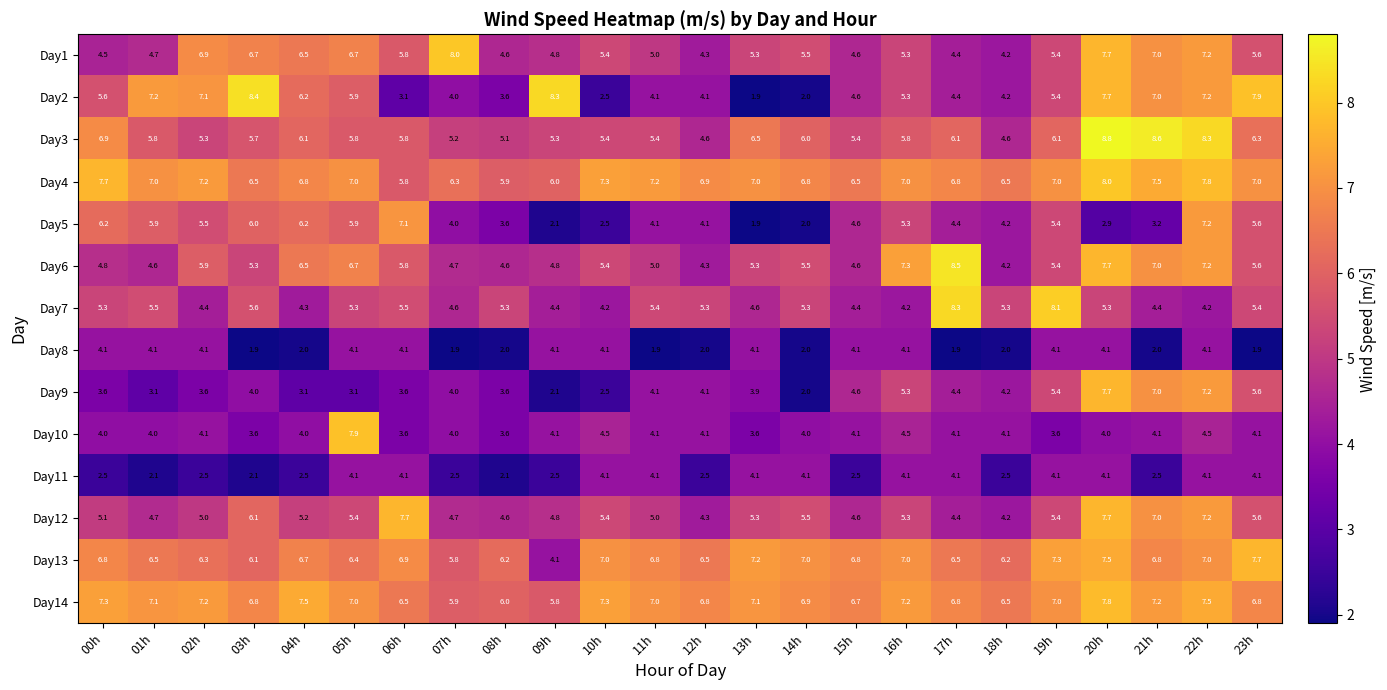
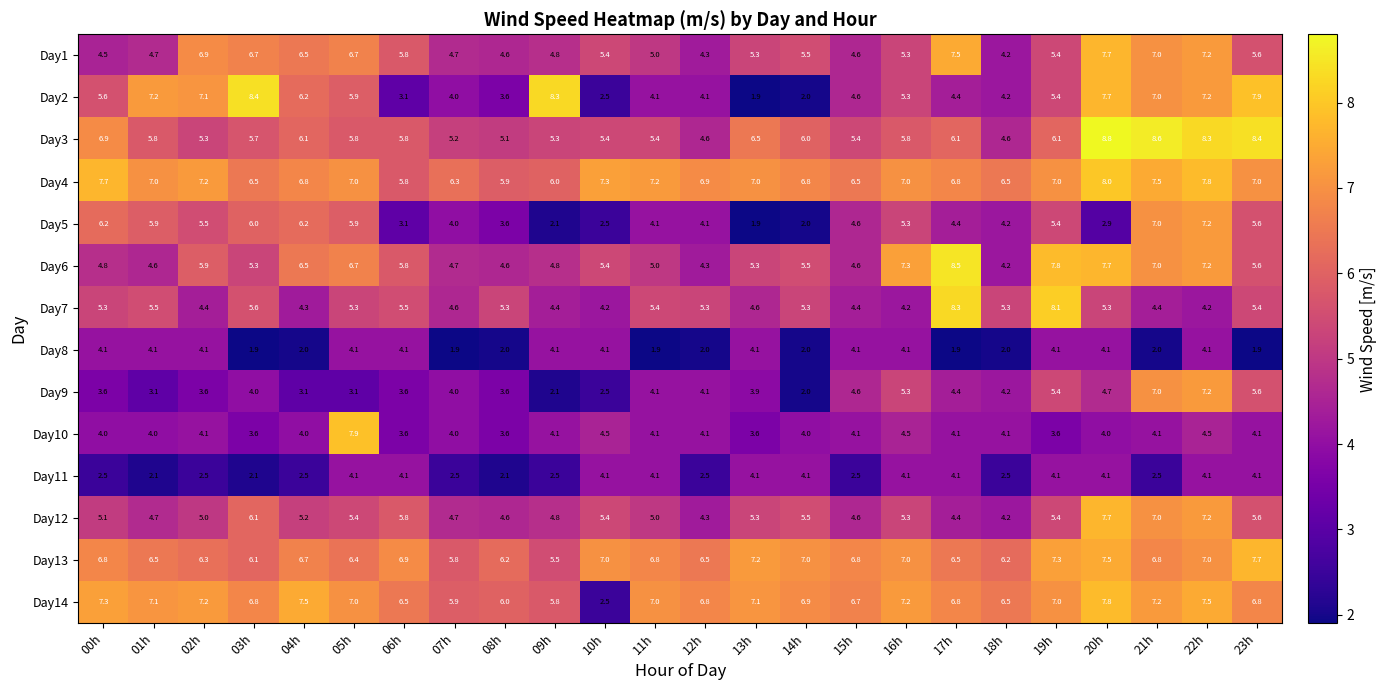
Day1, 07h: 8.0 -> 4.7
Day1, 17h: 4.4 -> 7.5
Day3, 23h: 6.3 -> 8.4
Day5, 06h: 7.1 -> 3.1
Day5, 21h: 3.2 -> 7.0
Day6, 19h: 5.4 -> 7.8
Day9, 20h: 7.7 -> 4.7
Day12, 06h: 7.7 -> 5.8
Day13, 09h: 4.1 -> 5.5
Day14, 10h: 7.3 -> 2.5
